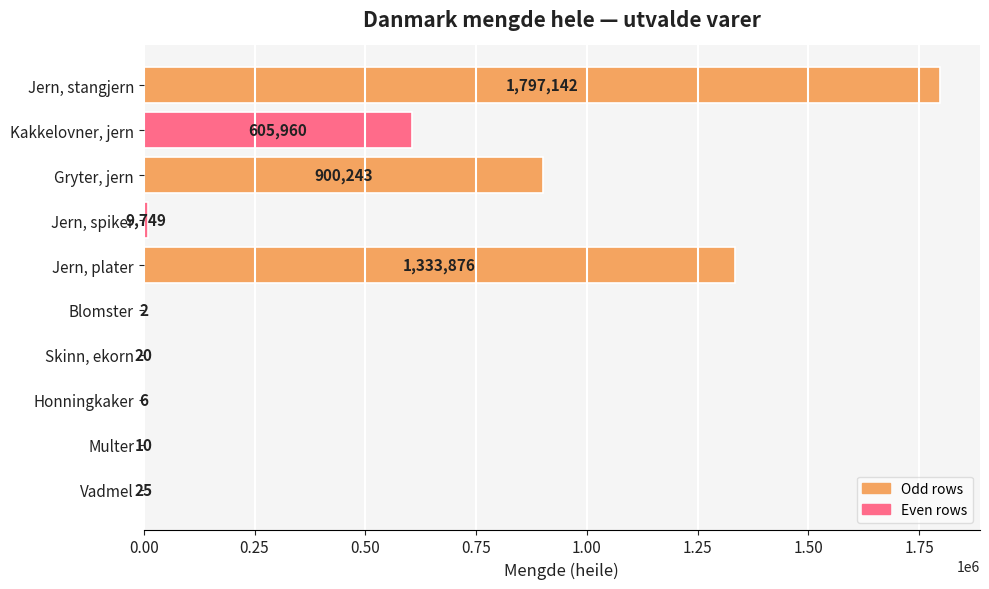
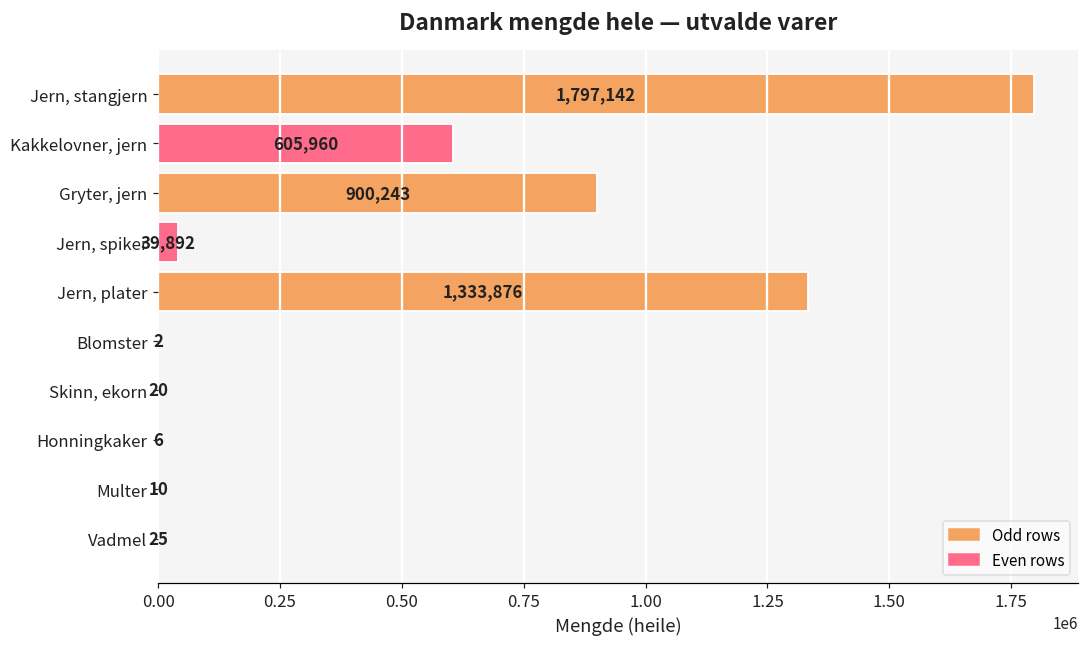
Jern, spiker: 9,749 -> 39,892
